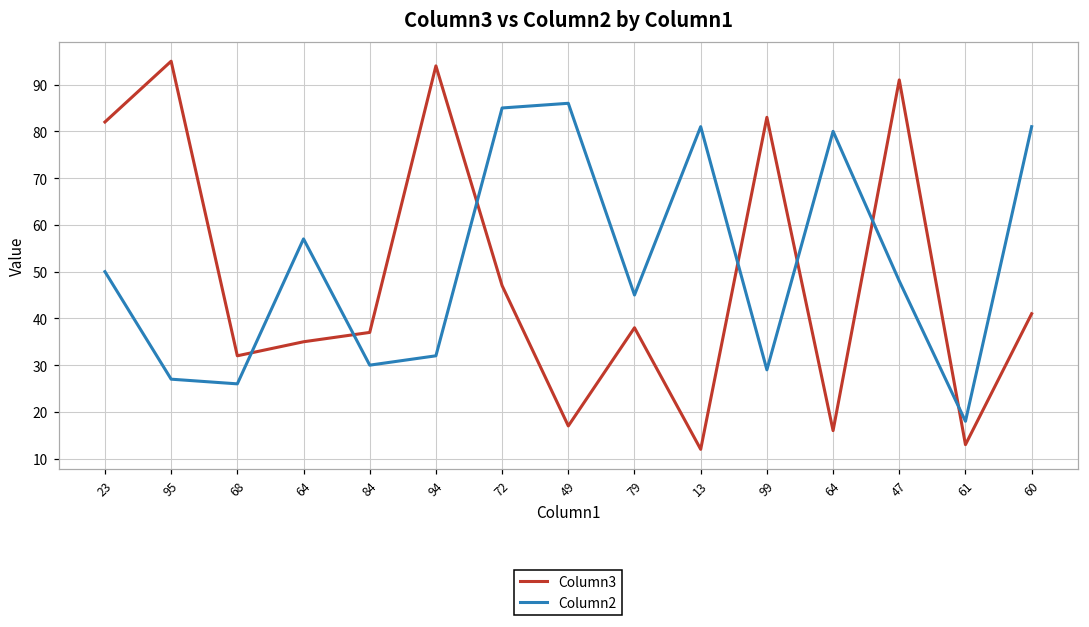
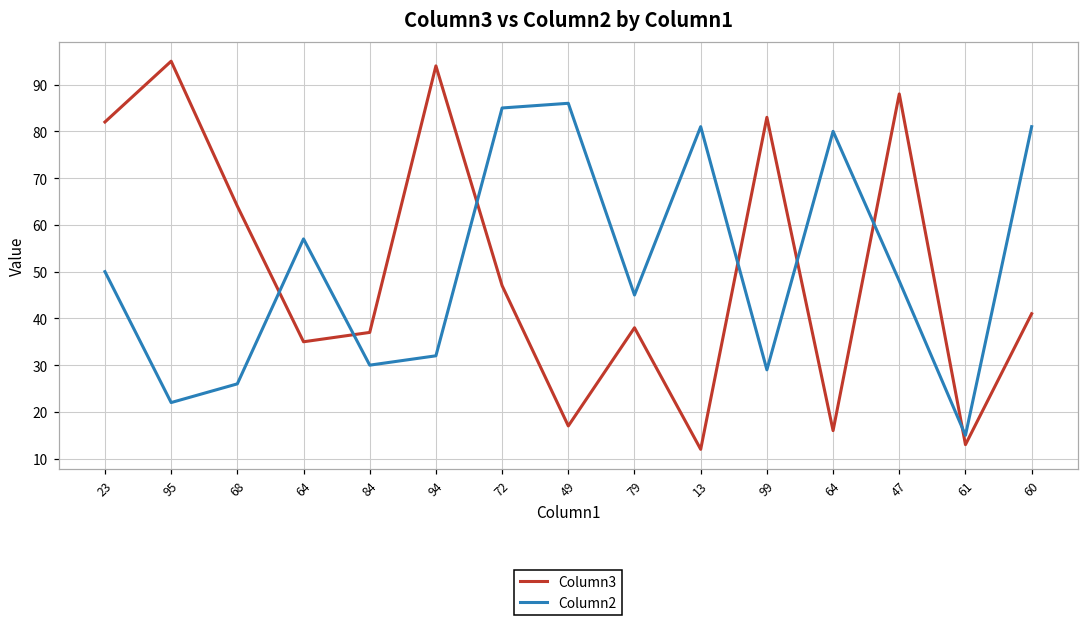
Column2, 95: 27 -> 22
Column3, 68: 32 -> 64
Column3, 47: 91 -> 88
Column2, 61: 18 -> 15
